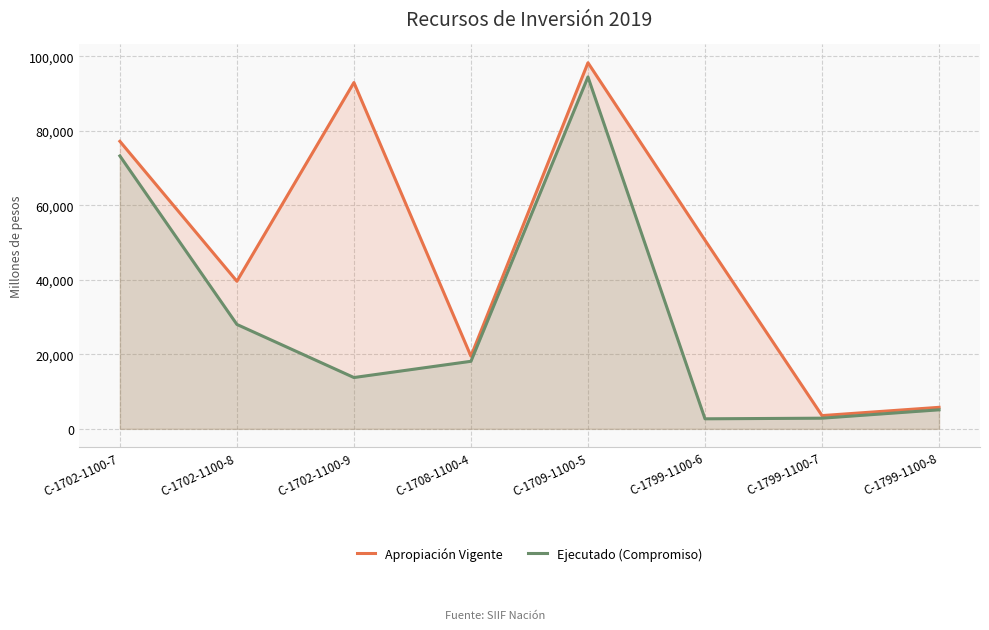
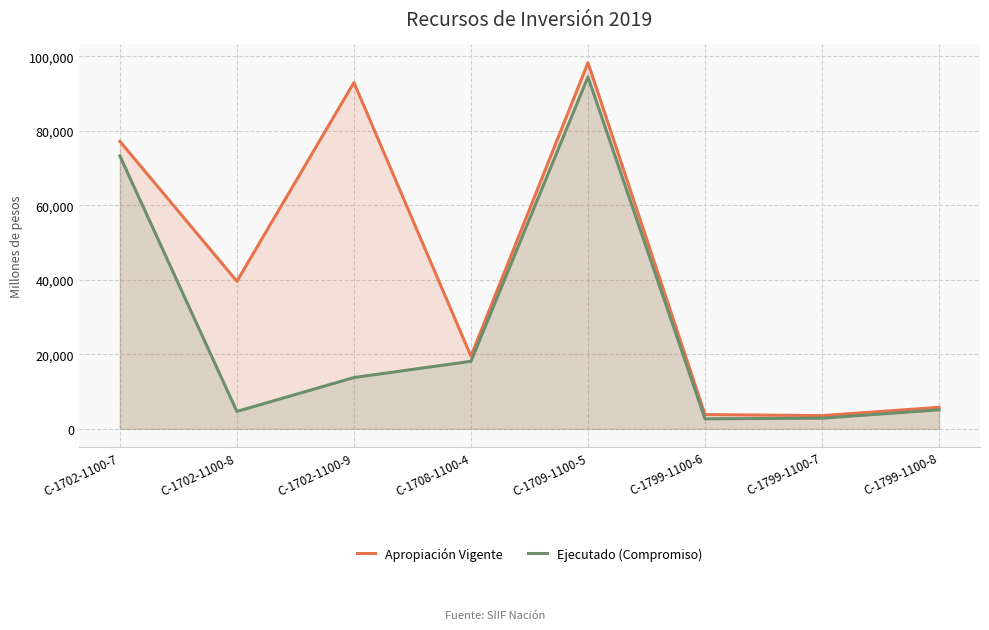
Ejecutado (Compromiso), C-1702-1100-8: 28,000 -> 5,000
Apropiación Vigente, C-1799-1100-6: 51,000 -> 4,000
